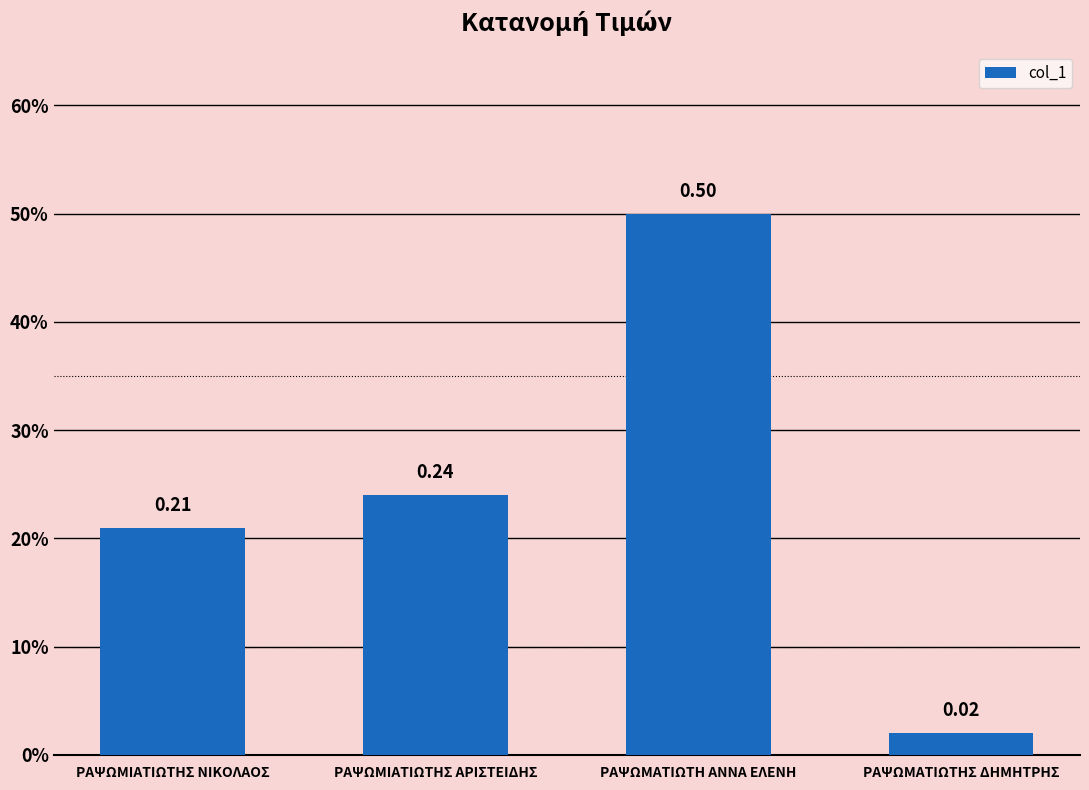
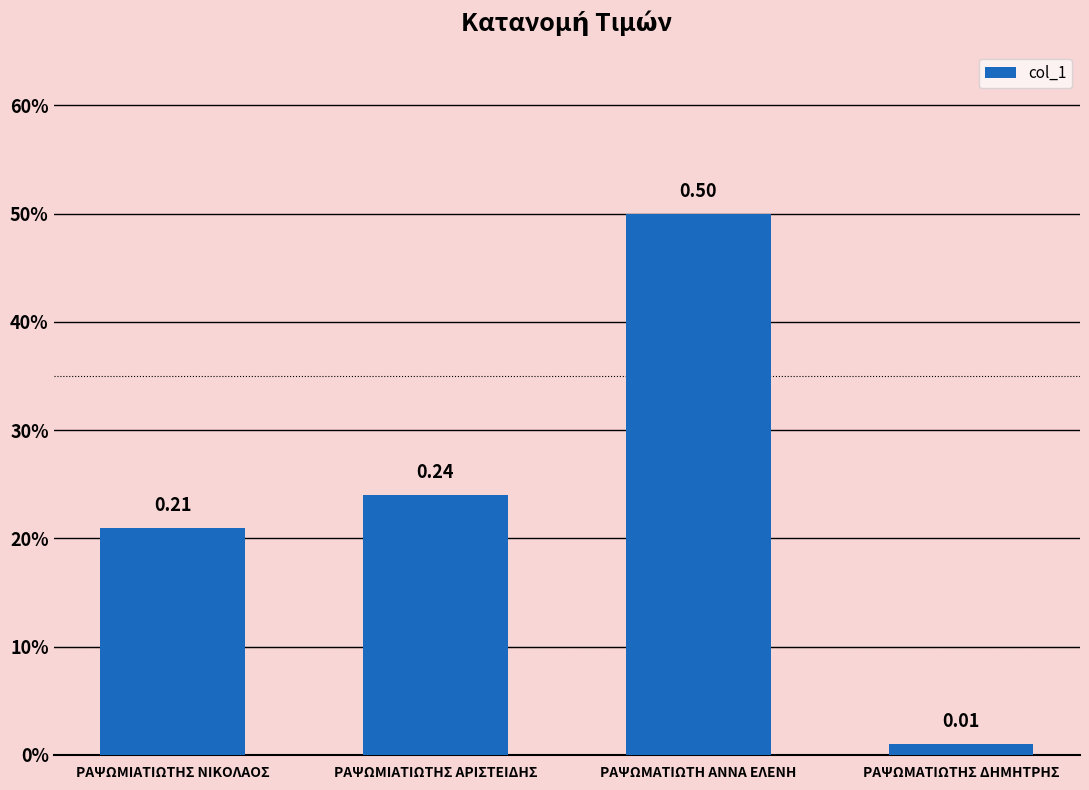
ΡΑΨΩΜΑΤΙΩΤΗΣ ΔΗΜΗΤΡΗΣ: 0.02 -> 0.01
